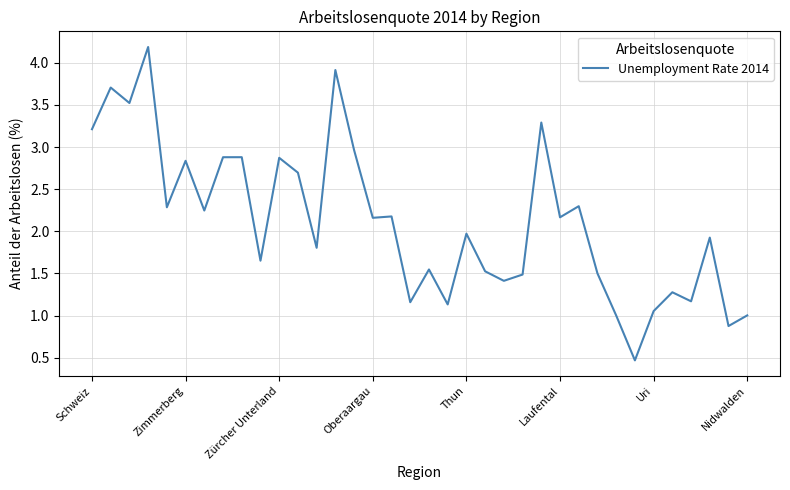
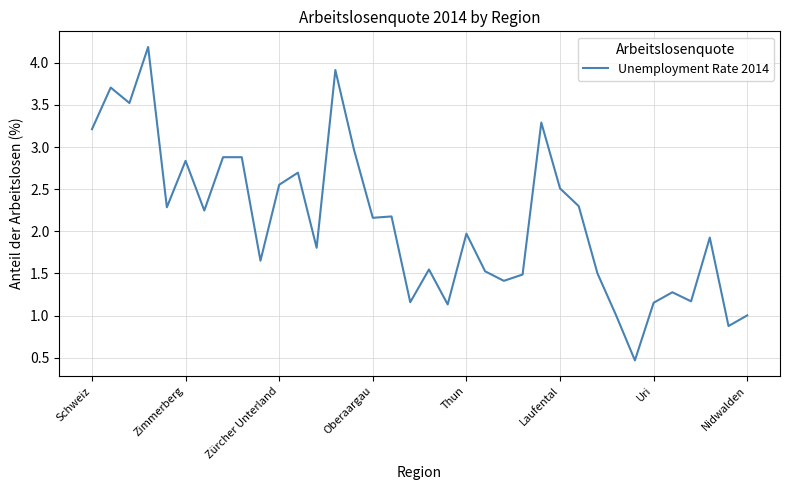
Zürcher Unterland: 2.9 -> 2.6
Laufental: 2.2 -> 2.5
Uri: 1.1 -> 1.2
